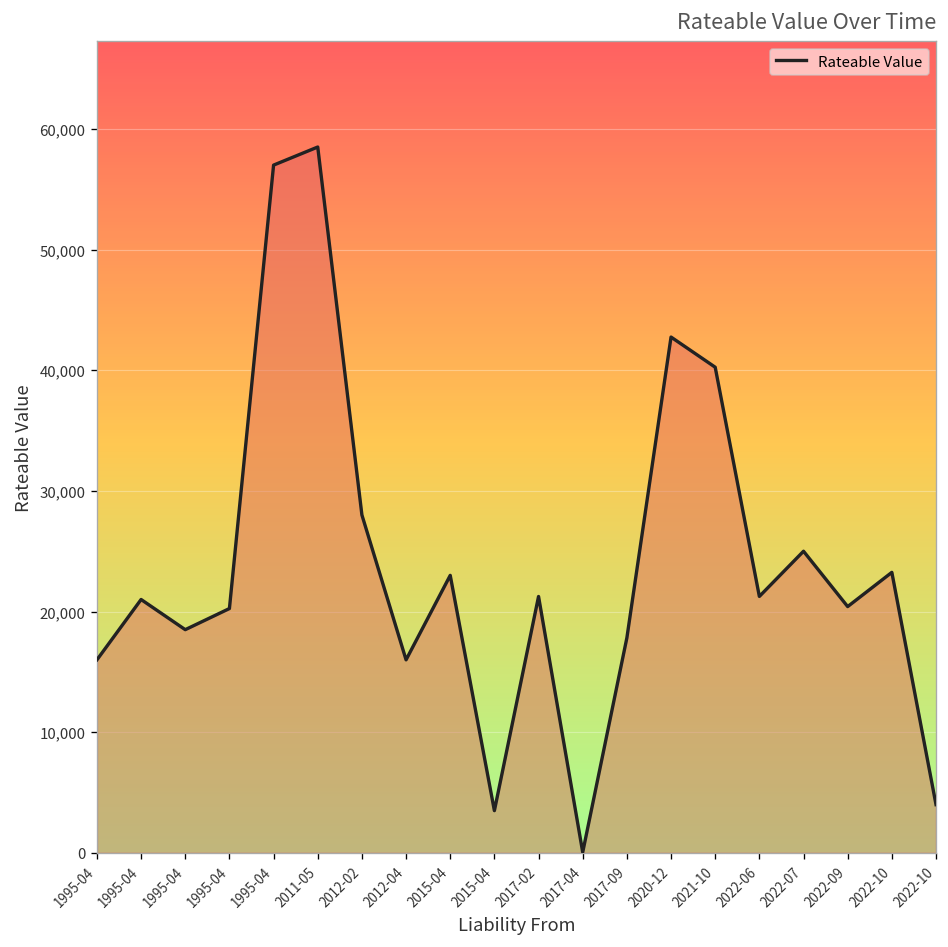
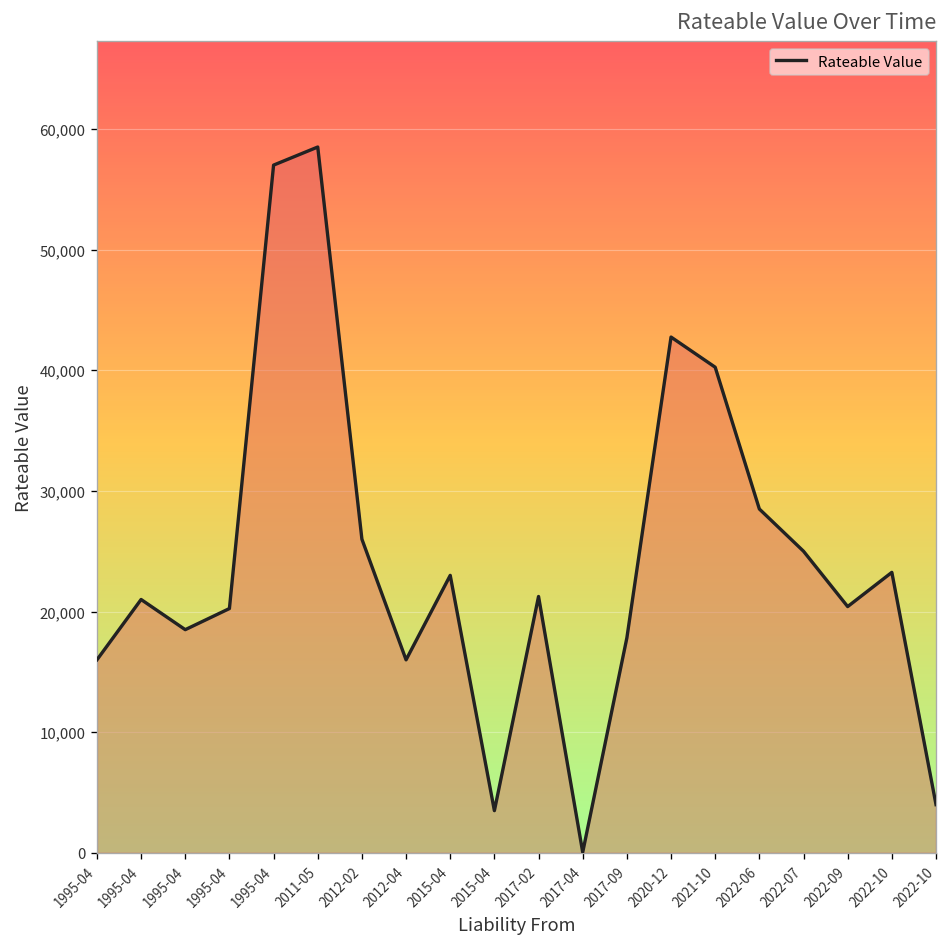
2012-02: 28,000 -> 26,000
2022-06: 21,300 -> 28,500
